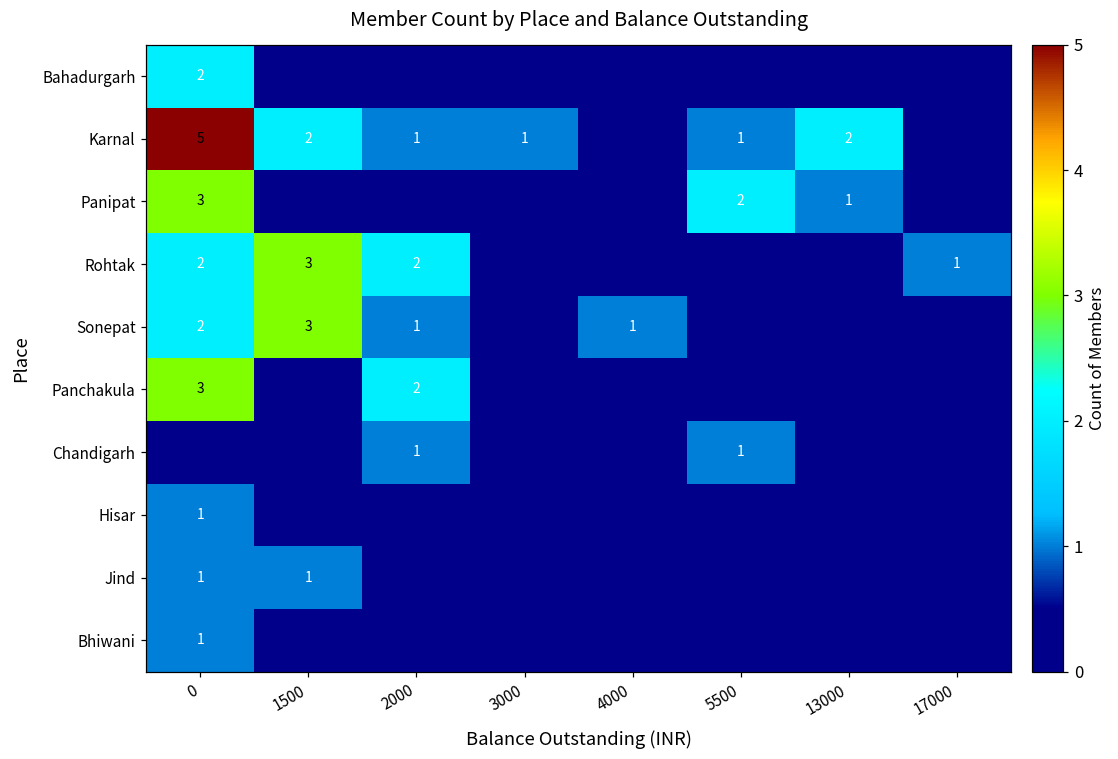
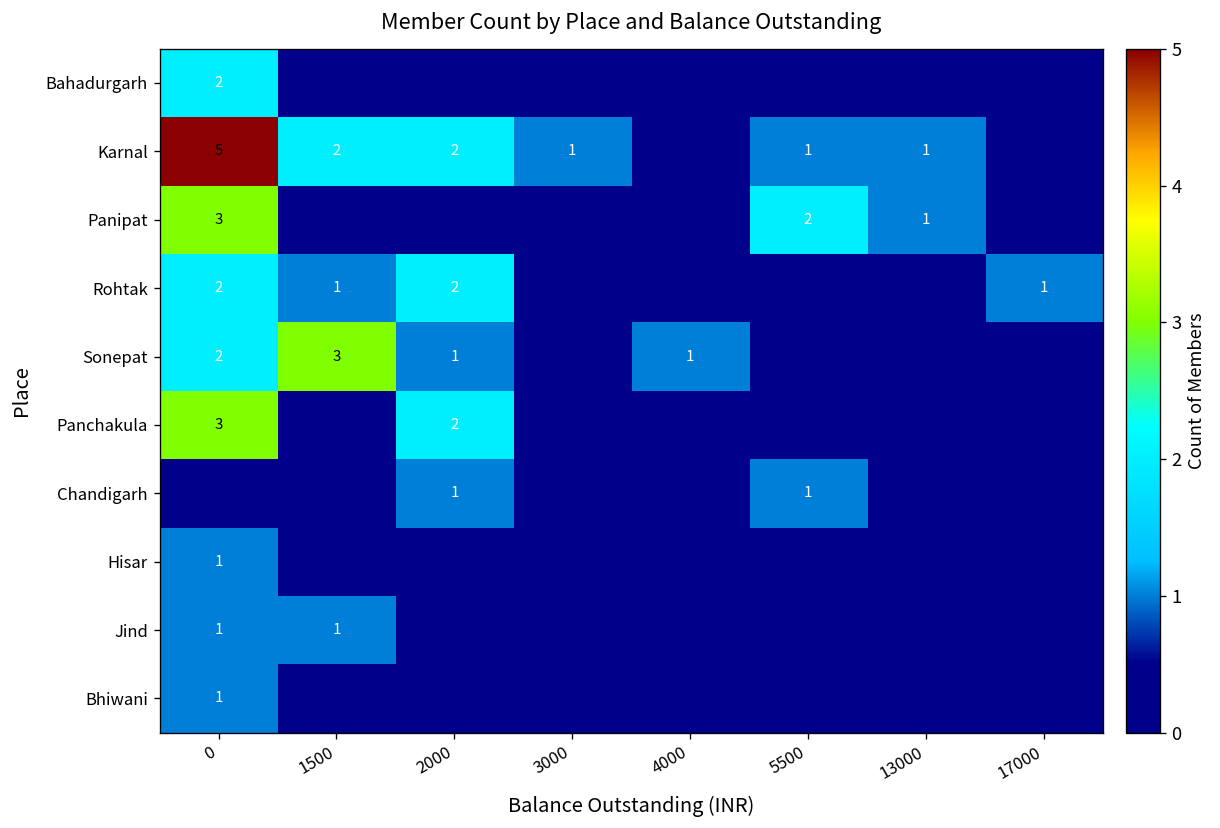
Karnal, 2000: 1 -> 2
Karnal, 13000: 2 -> 1
Rohtak, 1500: 3 -> 1
